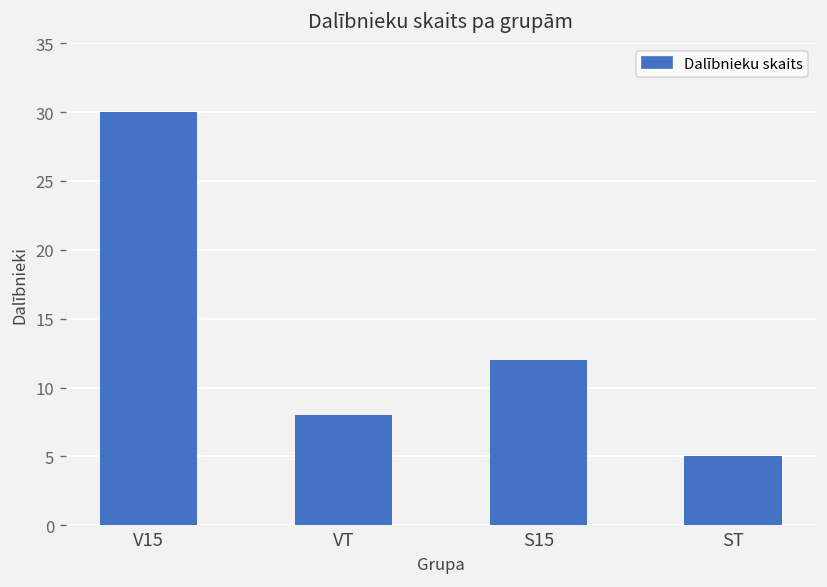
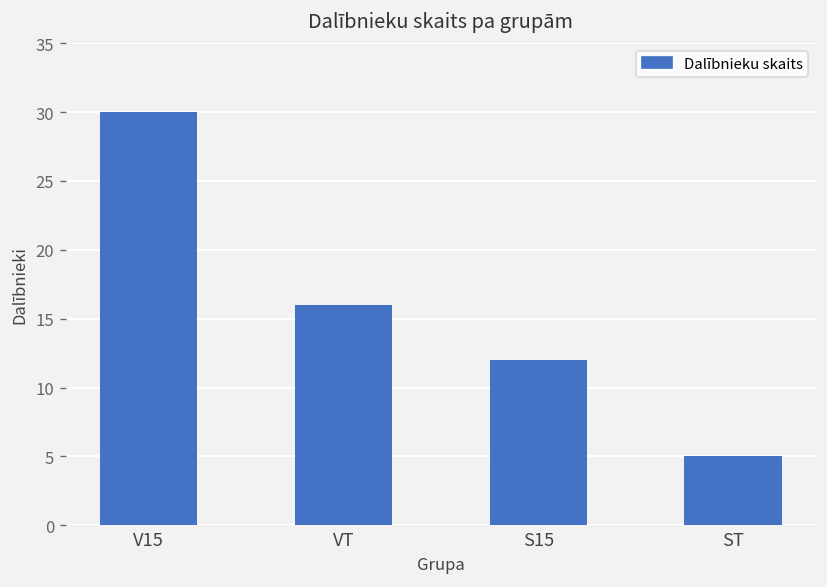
VT: 8 -> 16
